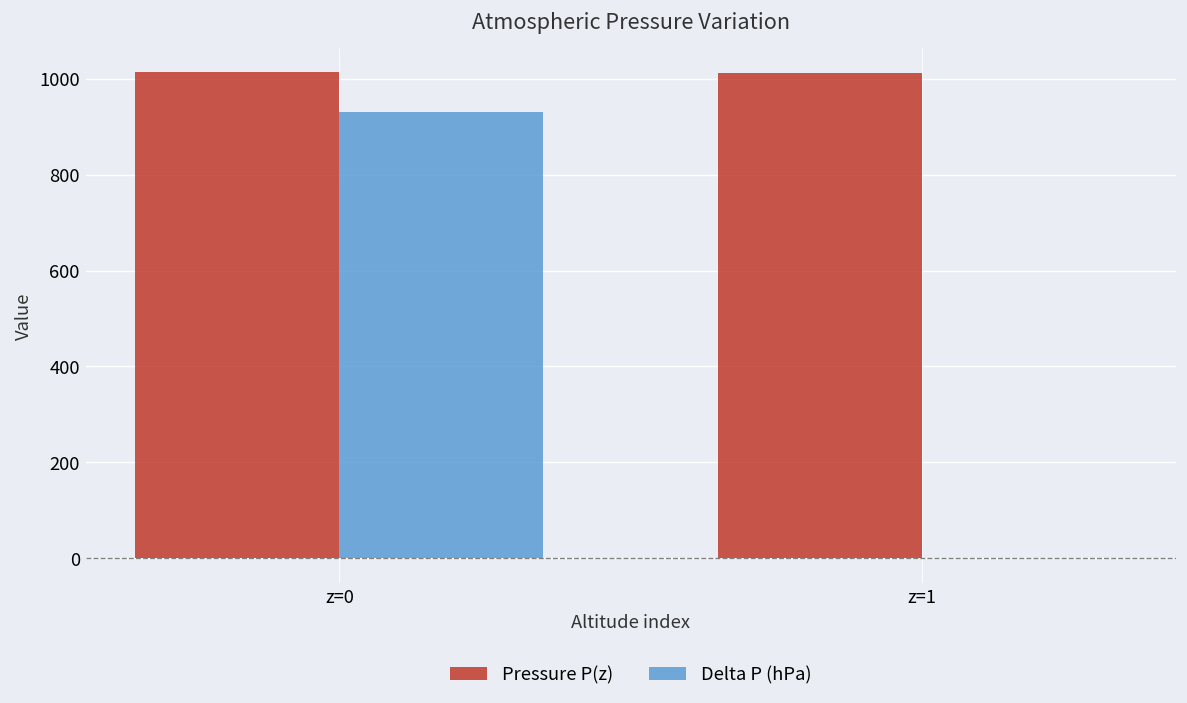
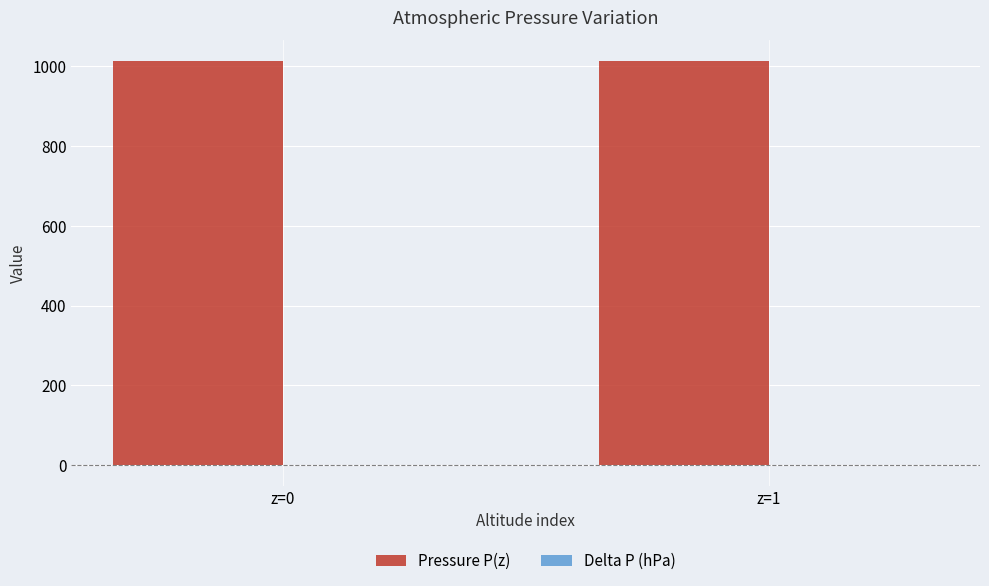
Delta P (hPa), z=0: 930 -> 0
